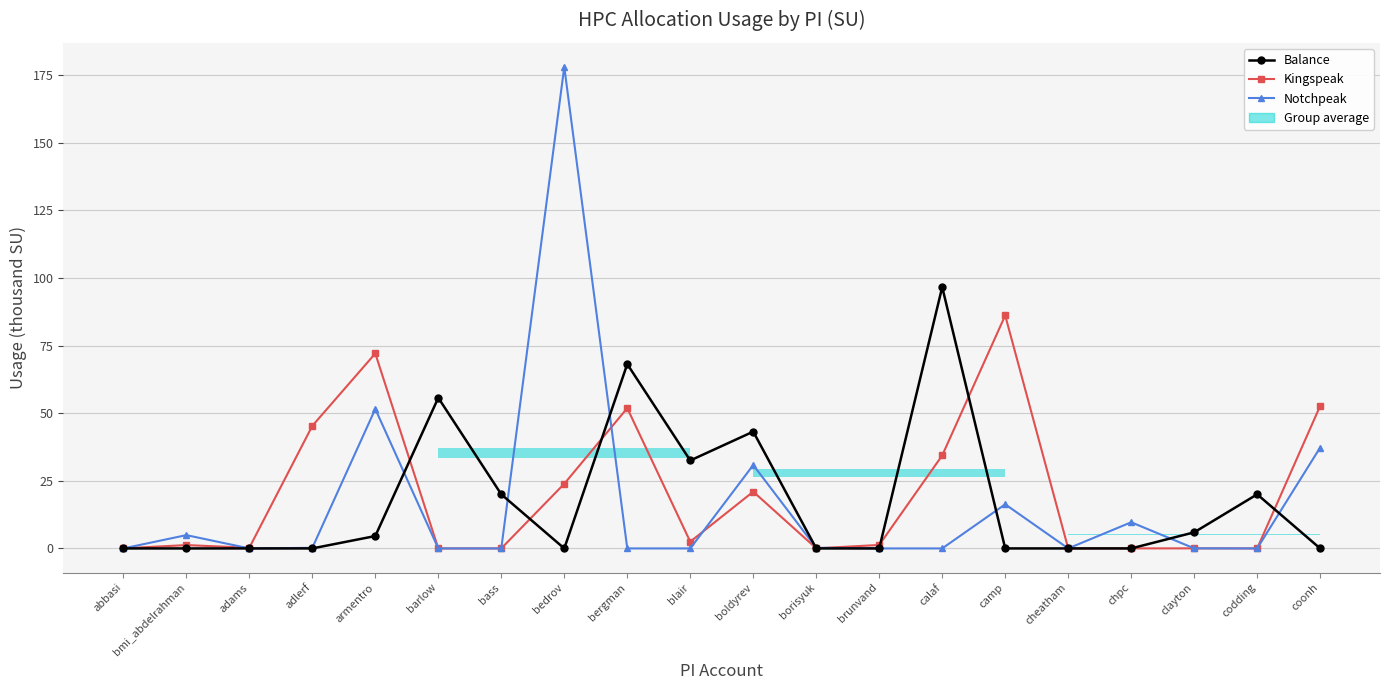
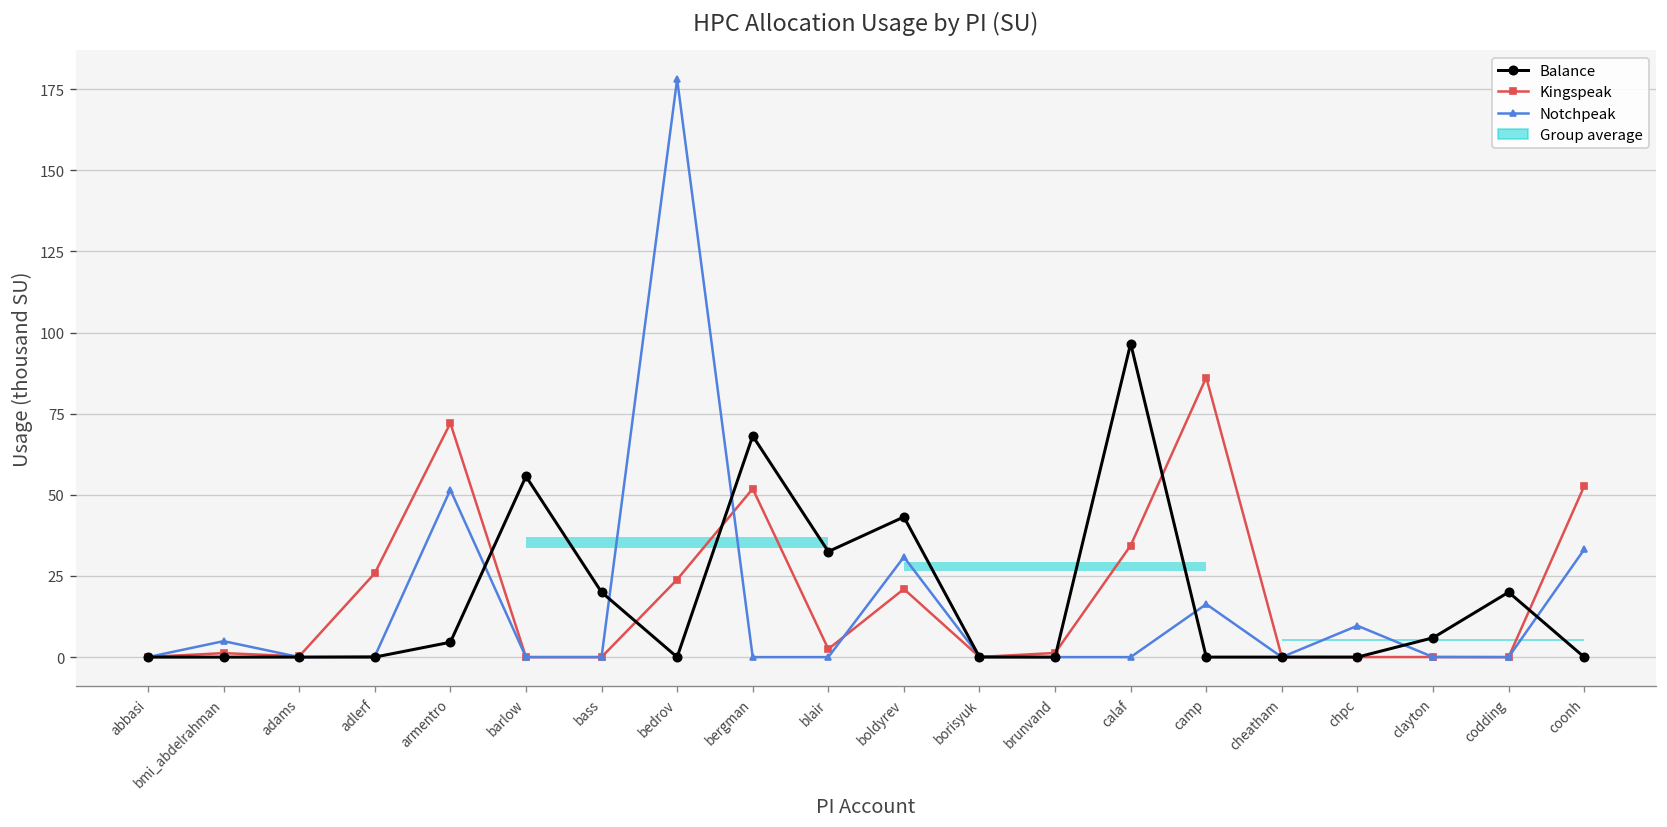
Kingspeak, adlerf: 45 -> 26
Notchpeak, coonh: 37 -> 33
